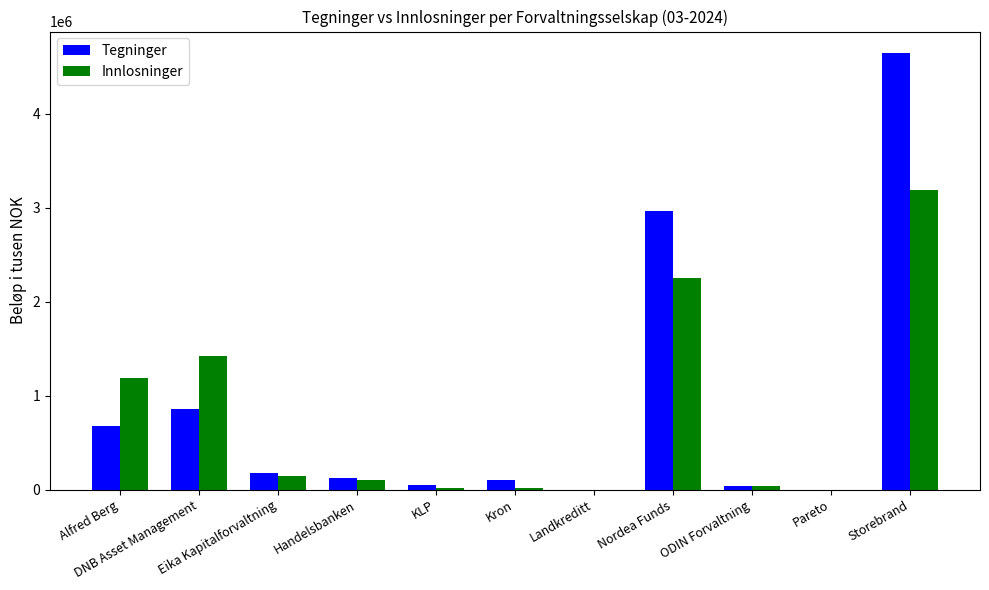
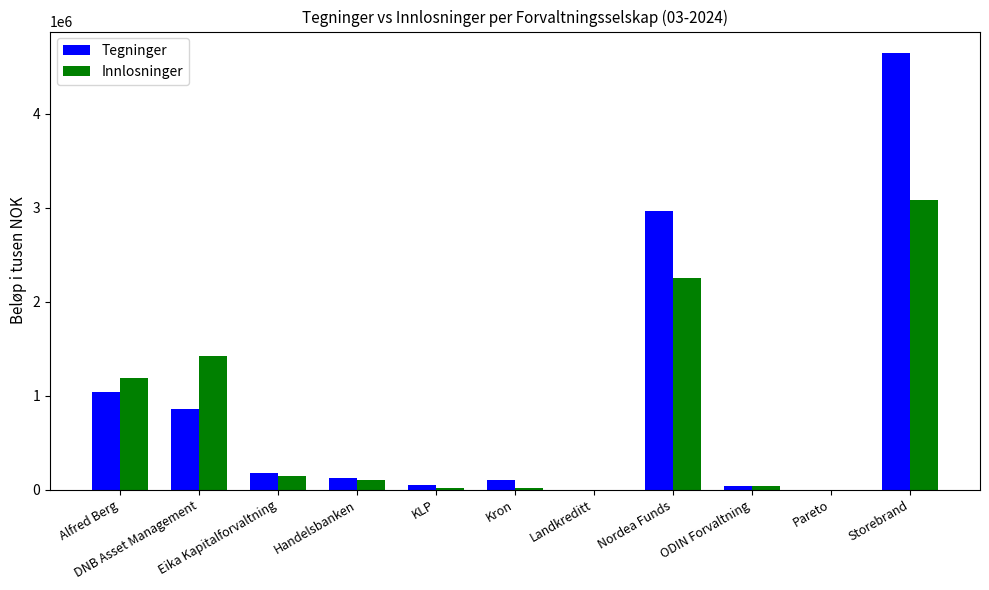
Tegninger, Alfred Berg: 700000 -> 1000000
Innlosninger, Storebrand: 3200000 -> 3100000
